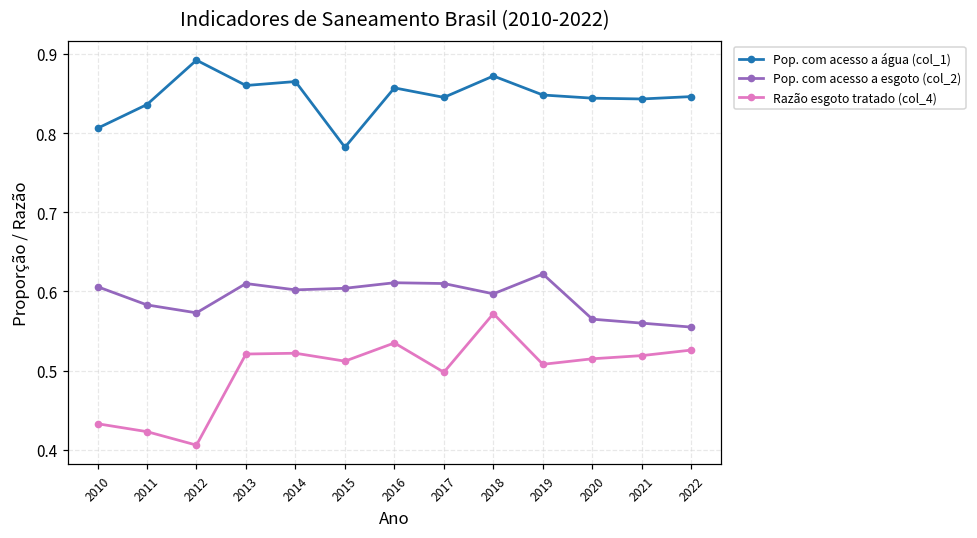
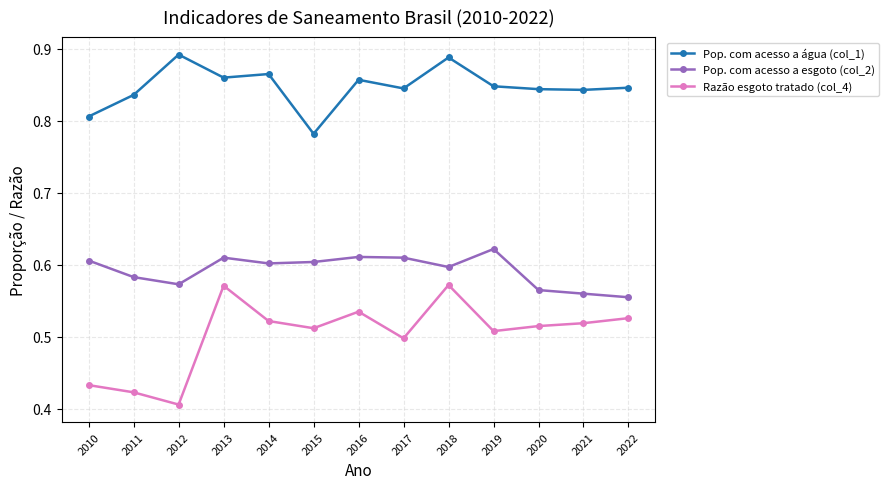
Razão esgoto tratado (col_4), 2013: 0.52 -> 0.57
Pop. com acesso a água (col_1), 2018: 0.87 -> 0.89
